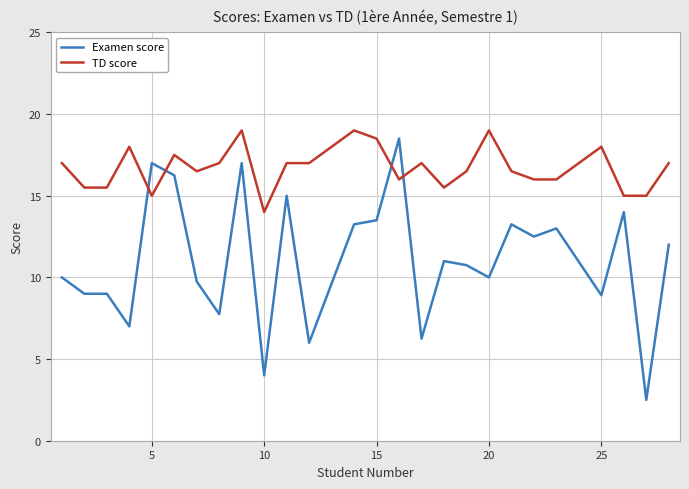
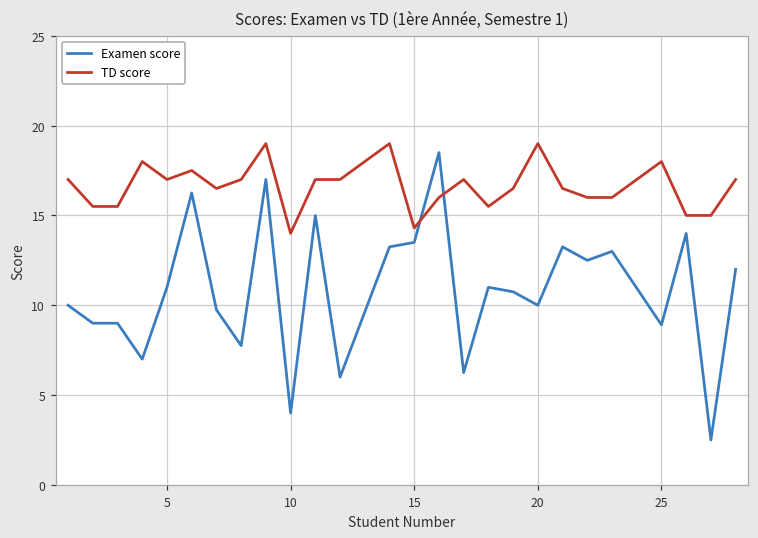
Examen score, 5: 17 -> 11
TD score, 5: 15 -> 17
TD score, 15: 18.5 -> 14.3
